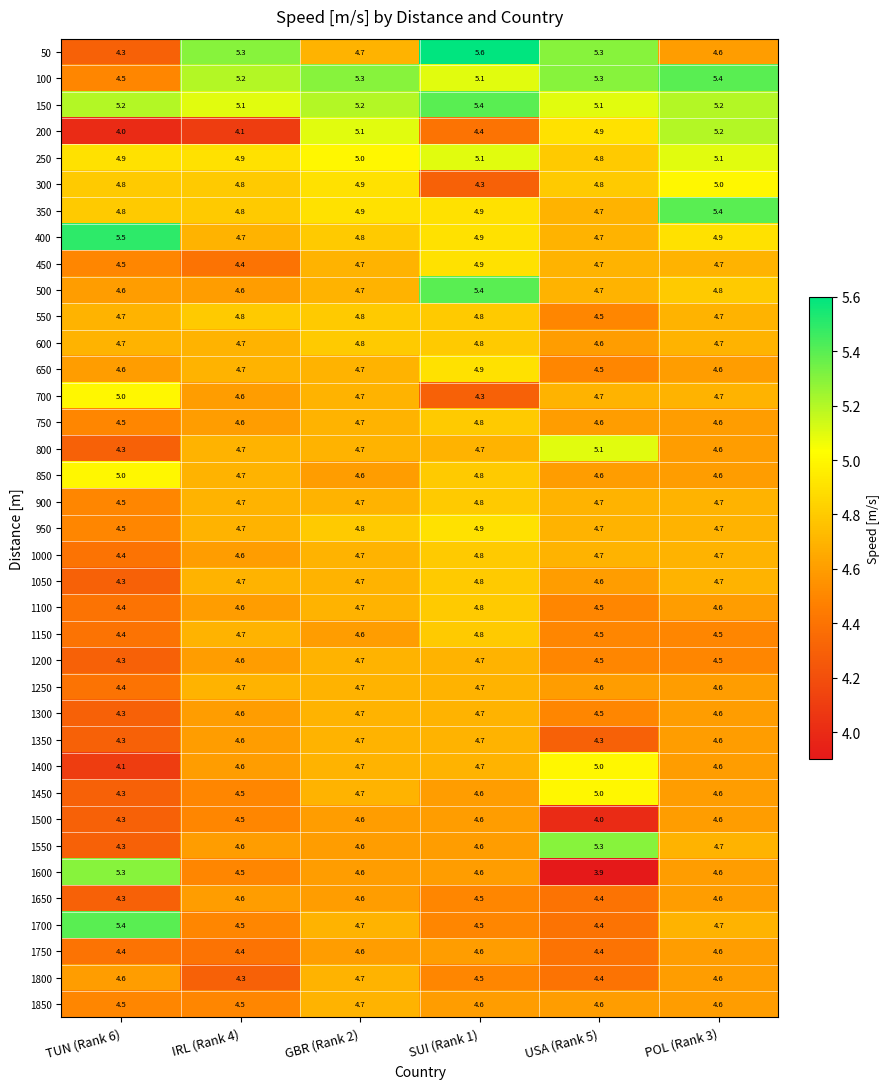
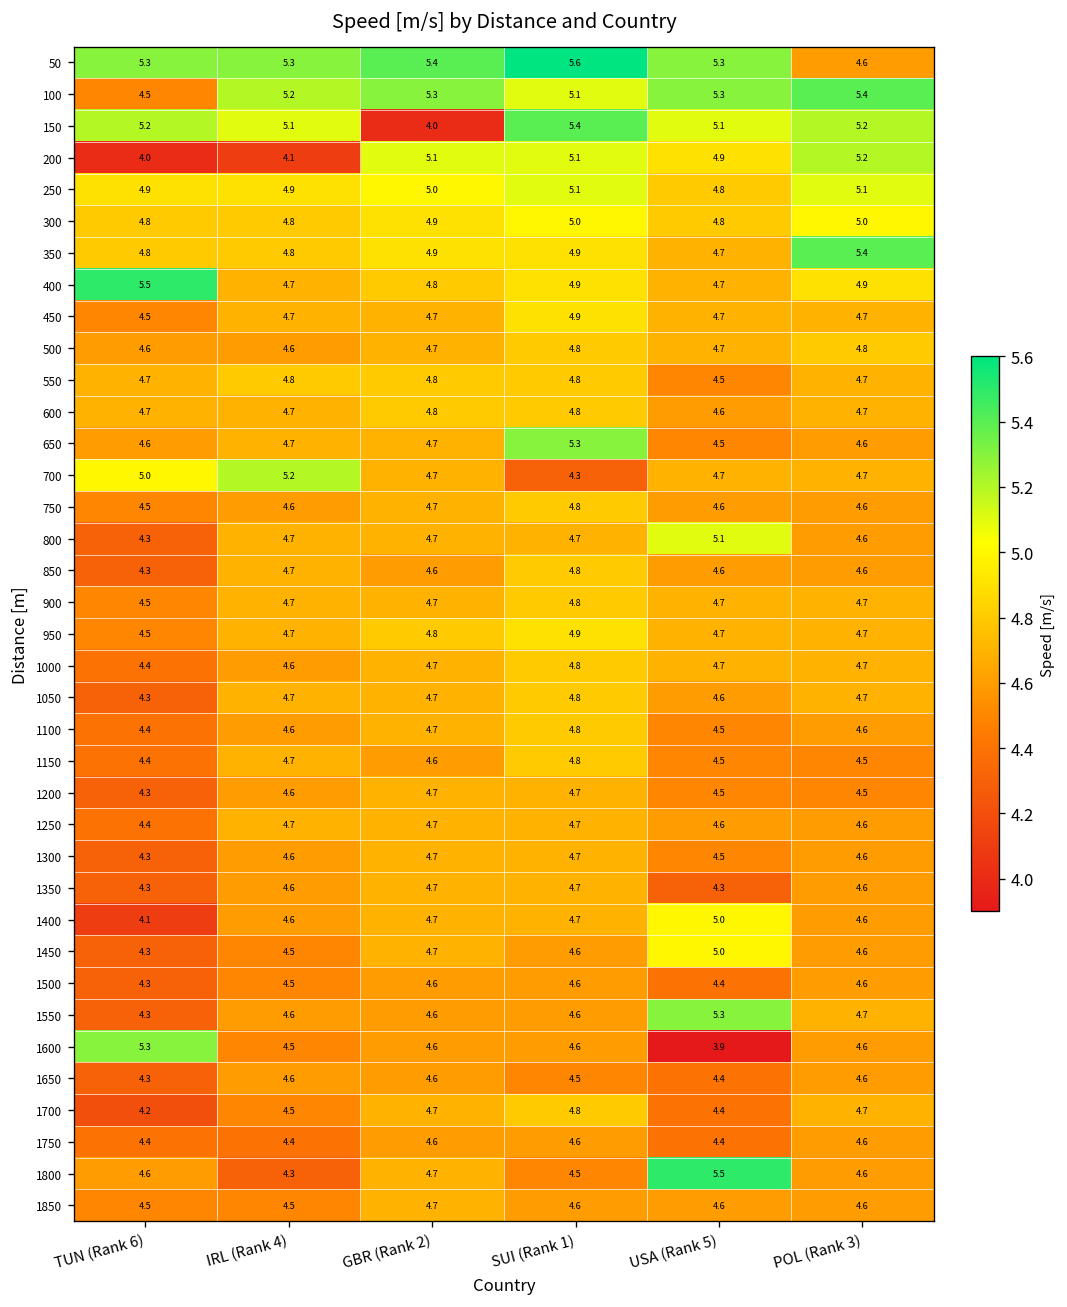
50, TUN (Rank 6): 4.3 -> 5.3
50, GBR (Rank 2): 4.7 -> 5.4
150, GBR (Rank 2): 5.2 -> 4.0
200, SUI (Rank 1): 4.4 -> 5.1
300, SUI (Rank 1): 4.3 -> 5.0
450, IRL (Rank 4): 4.4 -> 4.7
500, SUI (Rank 1): 5.4 -> 4.8
650, SUI (Rank 1): 4.9 -> 5.3
700, IRL (Rank 4): 4.6 -> 5.2
850, TUN (Rank 6): 5.0 -> 4.3
1500, USA (Rank 5): 4.0 -> 4.4
1700, TUN (Rank 6): 5.4 -> 4.2
1700, SUI (Rank 1): 4.5 -> 4.8
1800, USA (Rank 5): 4.4 -> 5.5
